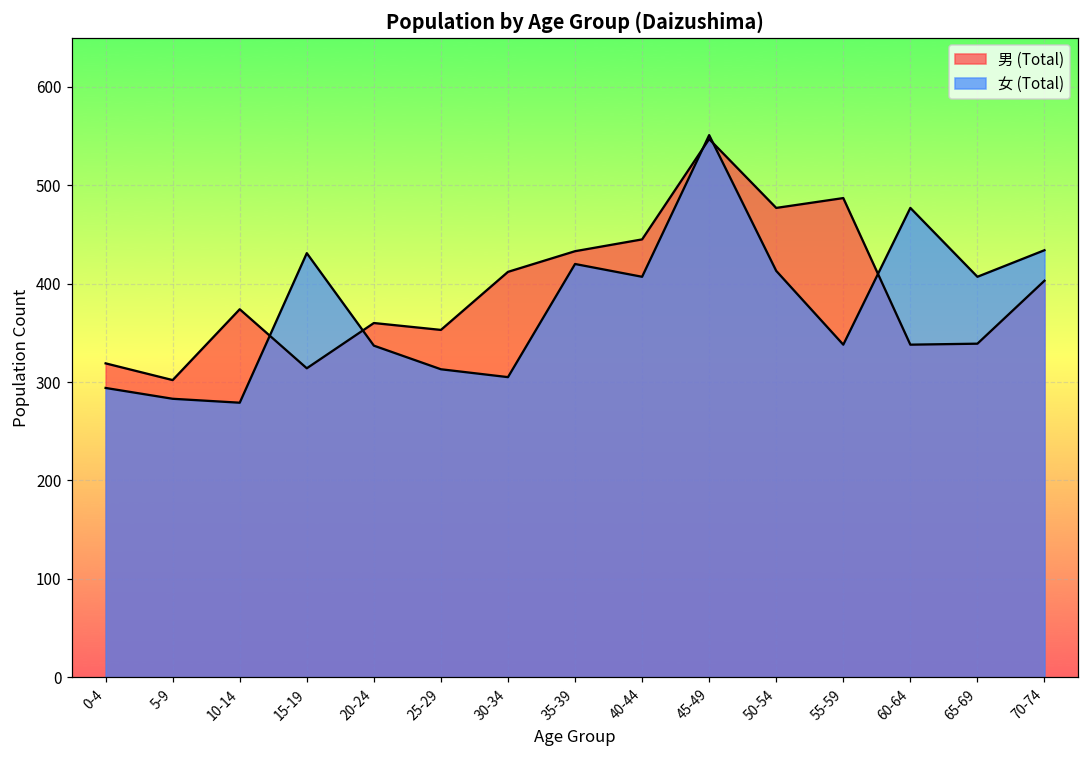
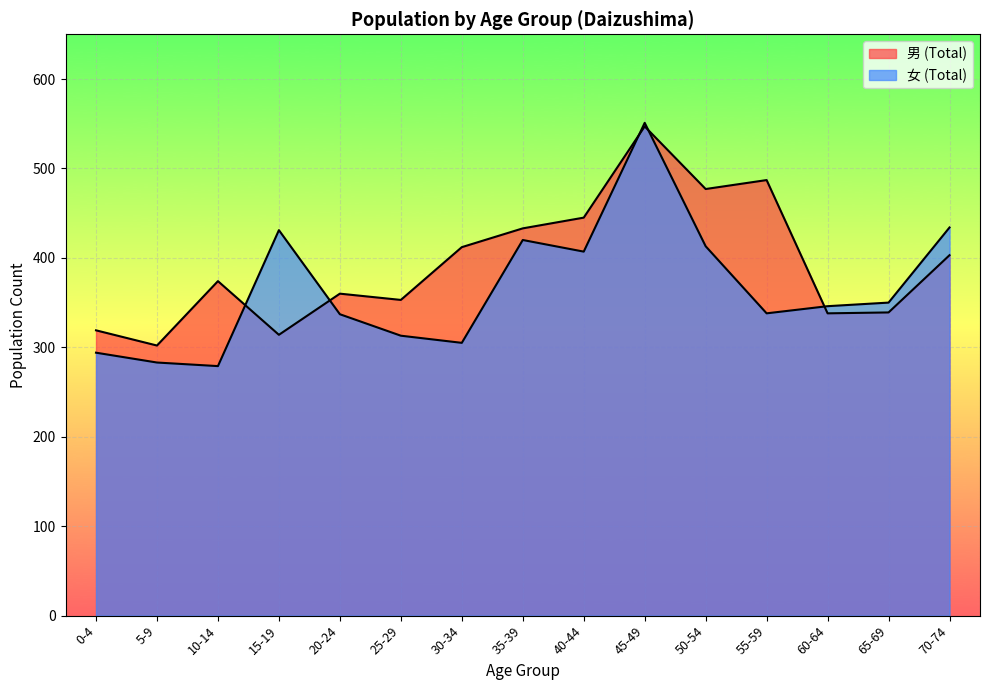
女 (Total), 60-64: 480 -> 350
女 (Total), 65-69: 410 -> 350
